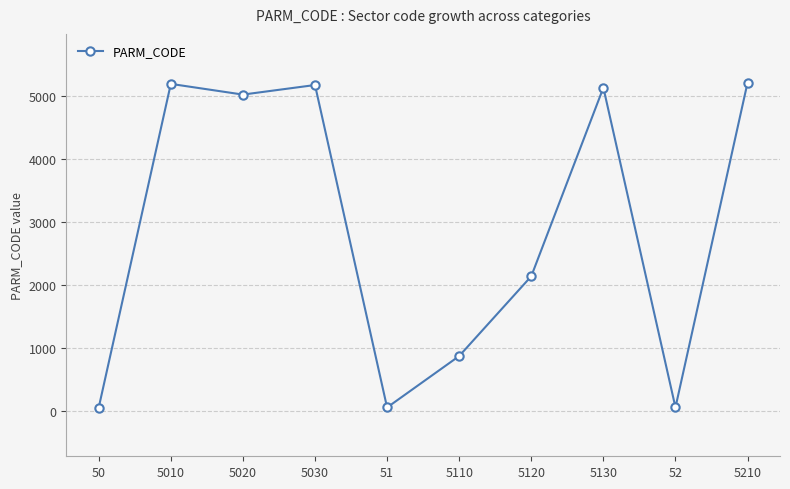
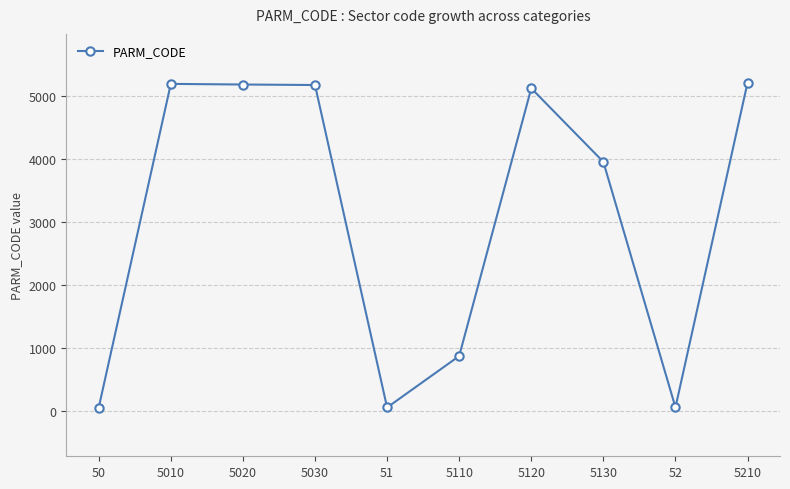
5020: 5000 -> 5200
5120: 2100 -> 5100
5130: 5100 -> 4000
